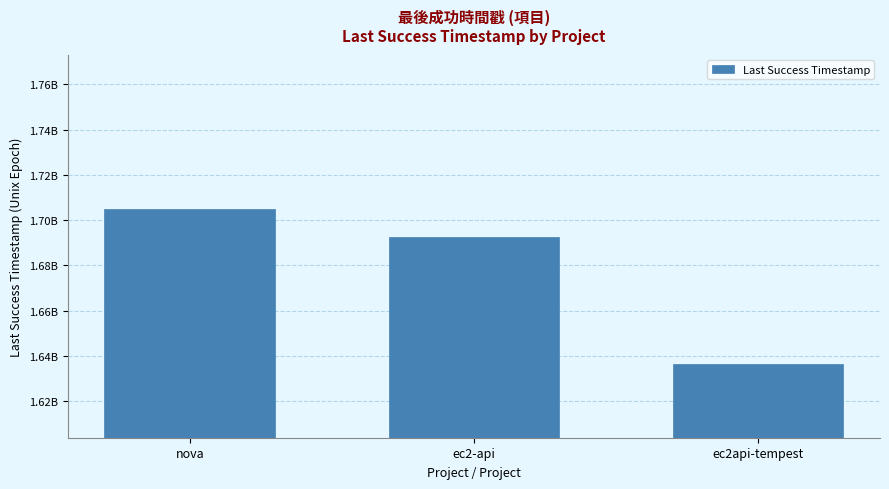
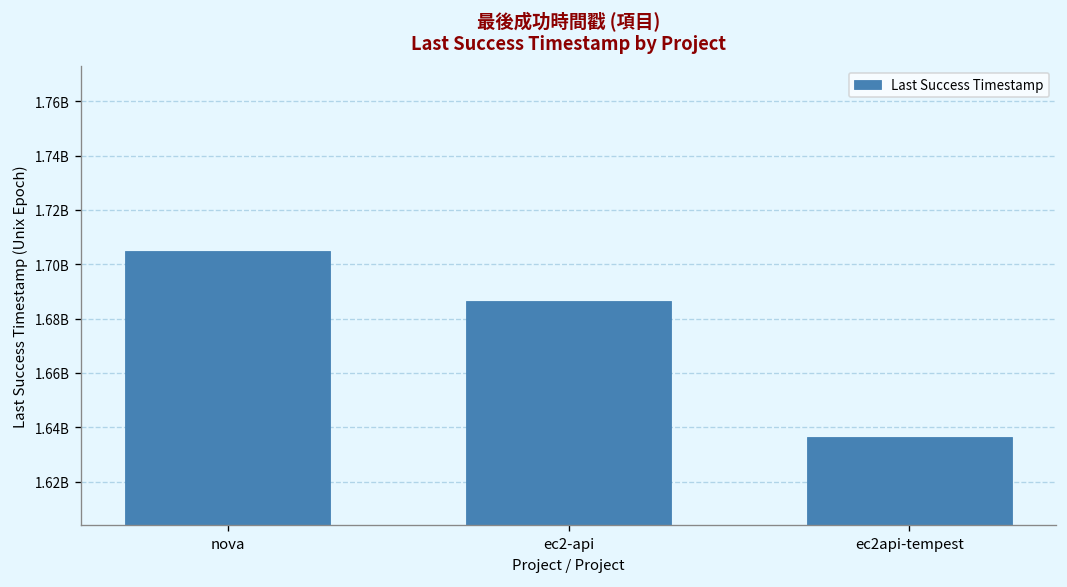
ec2-api: 1693000000 -> 1687000000
